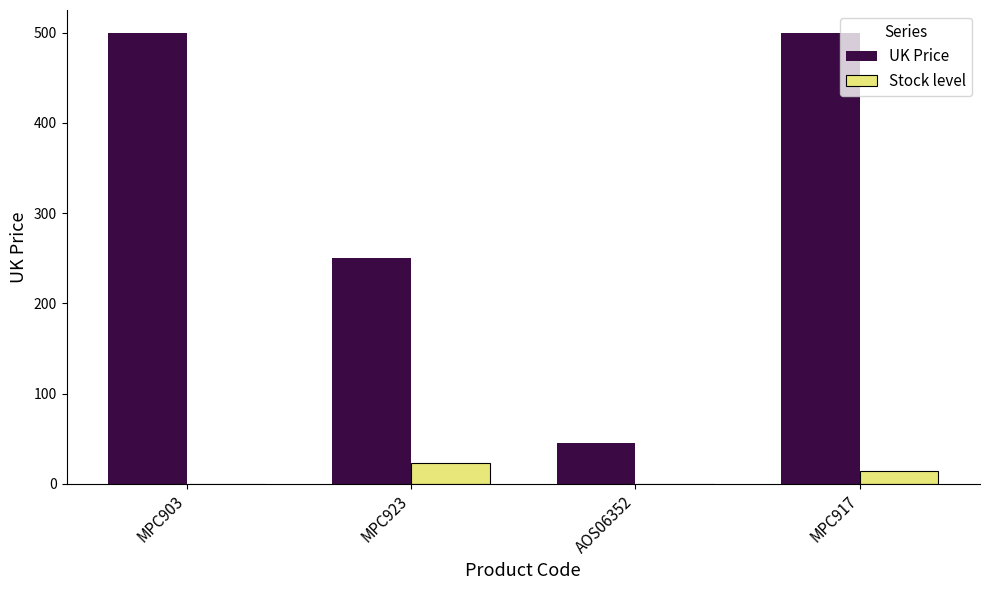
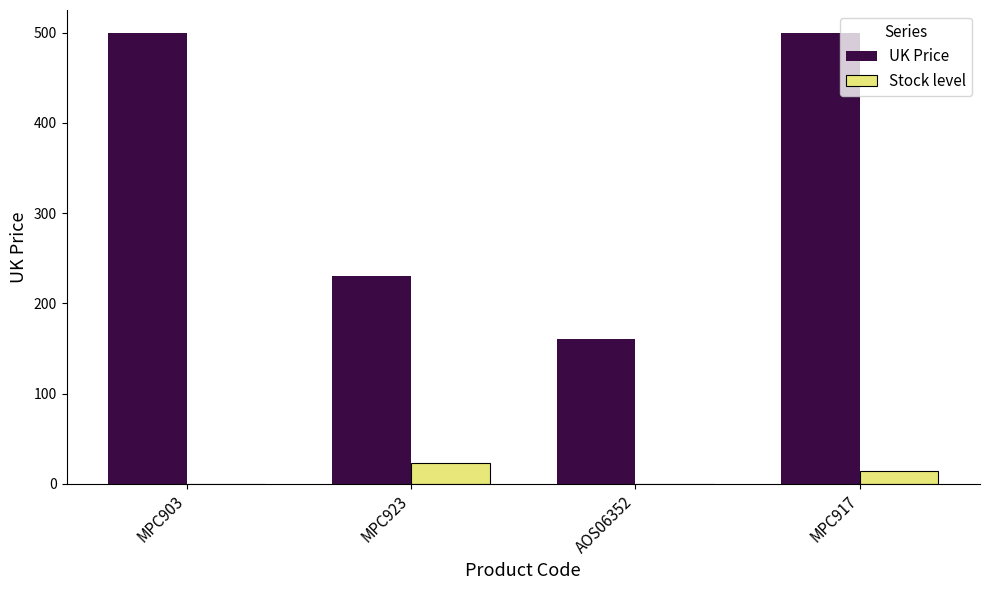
UK Price, MPC923: 250 -> 230
UK Price, AOS06352: 40 -> 160
